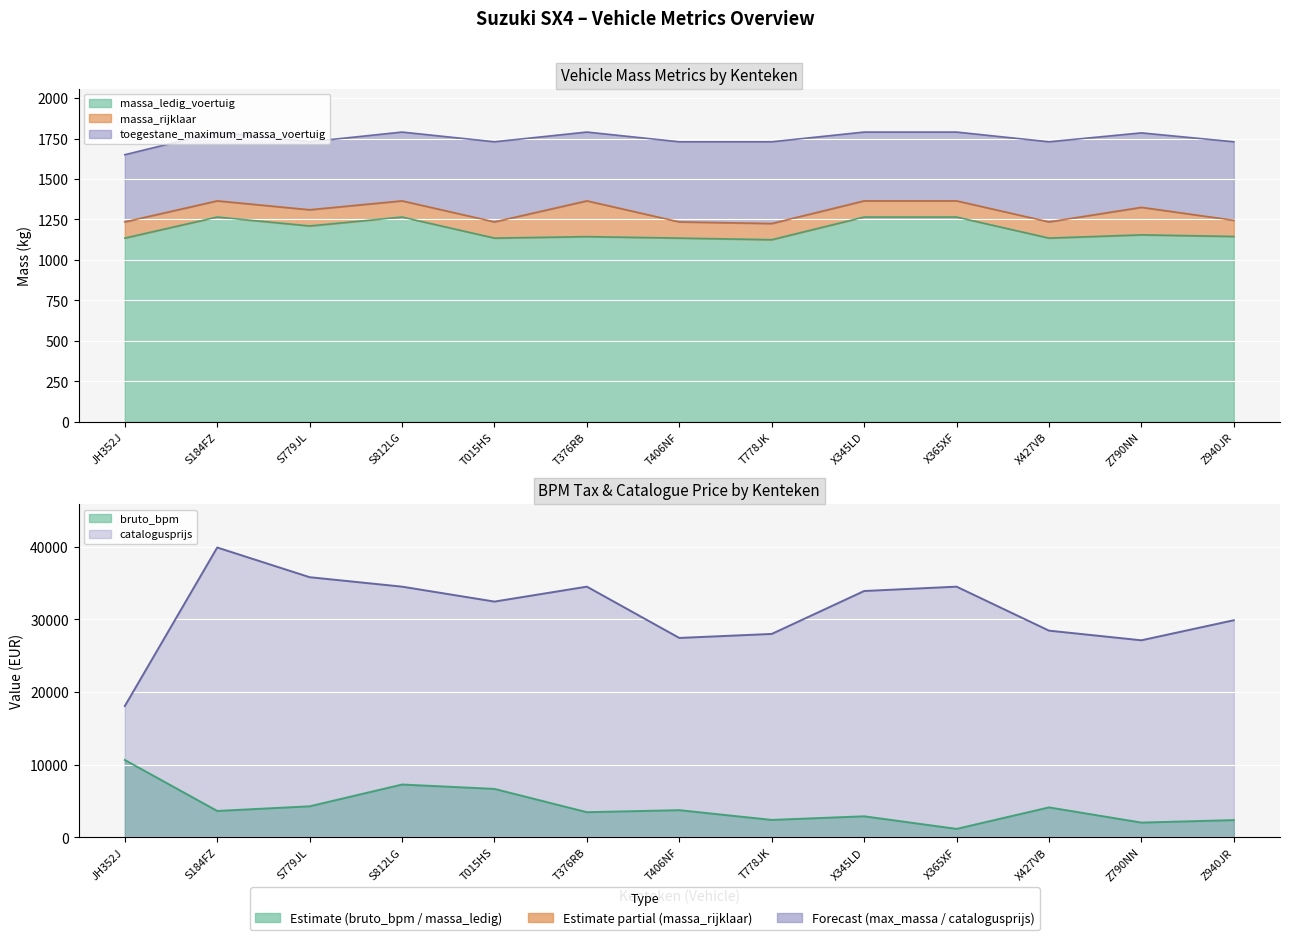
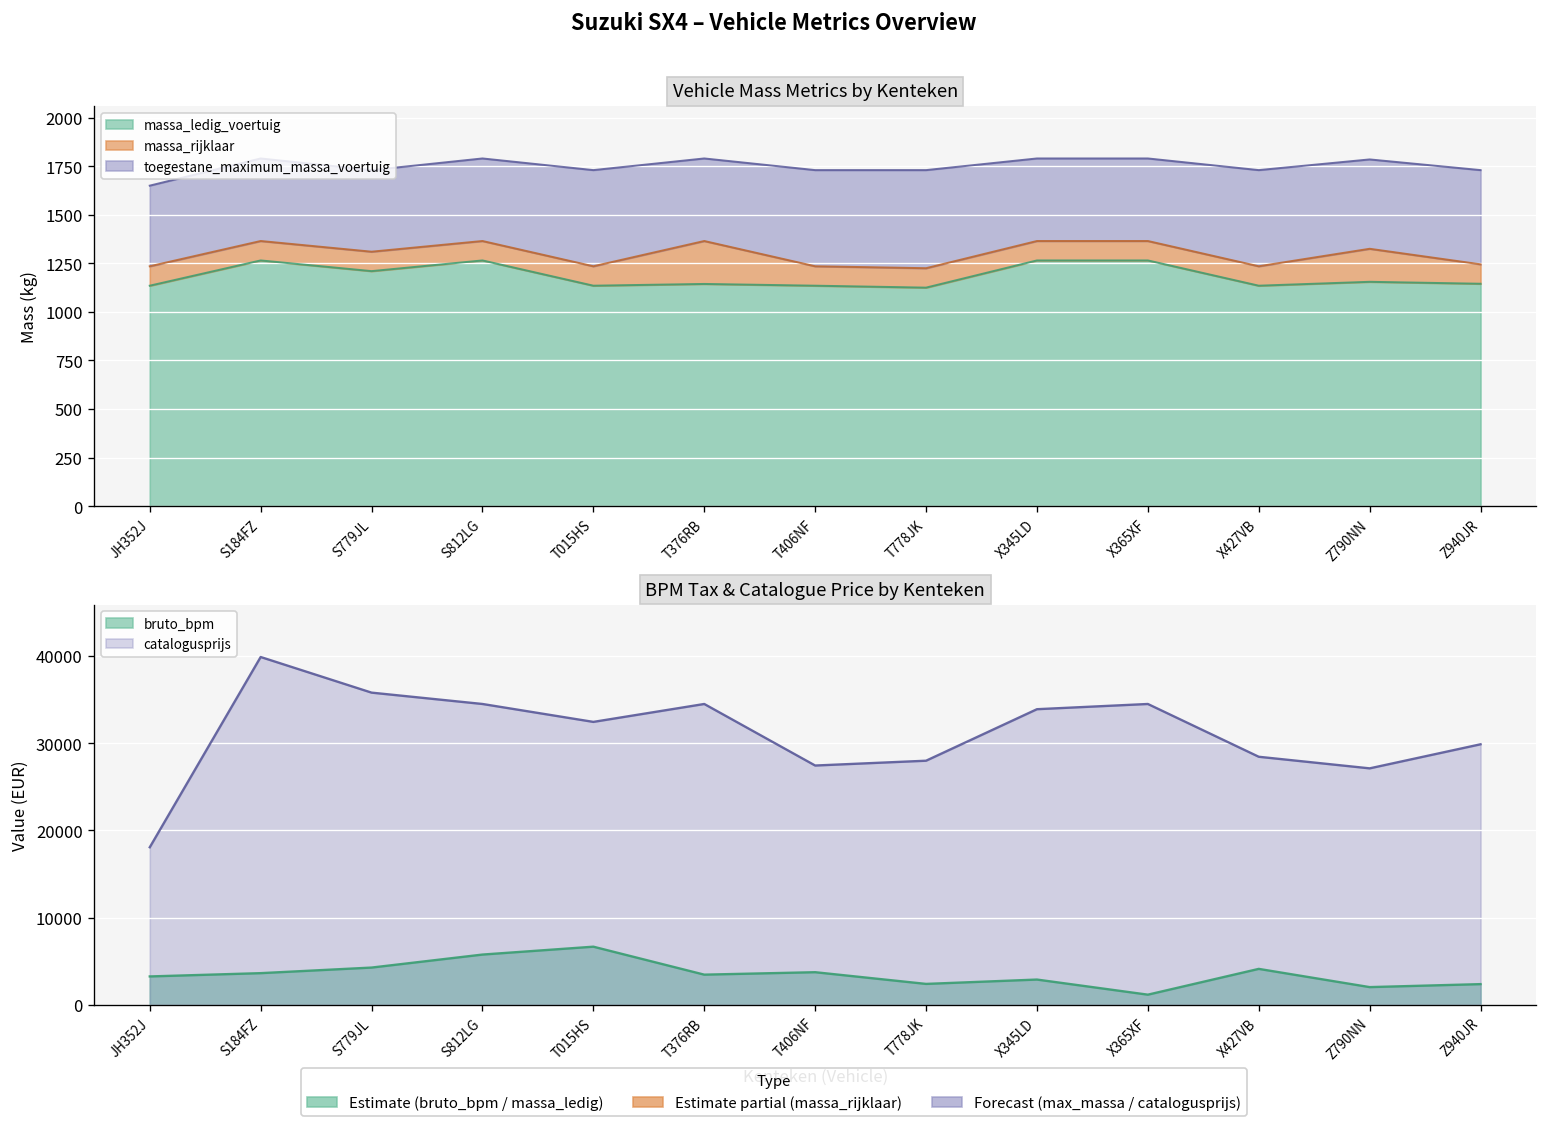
BPM Tax & Catalogue Price by Kenteken, bruto_bpm, JH352J: 11000 -> 3000
BPM Tax & Catalogue Price by Kenteken, bruto_bpm, S812LG: 7000 -> 6000
